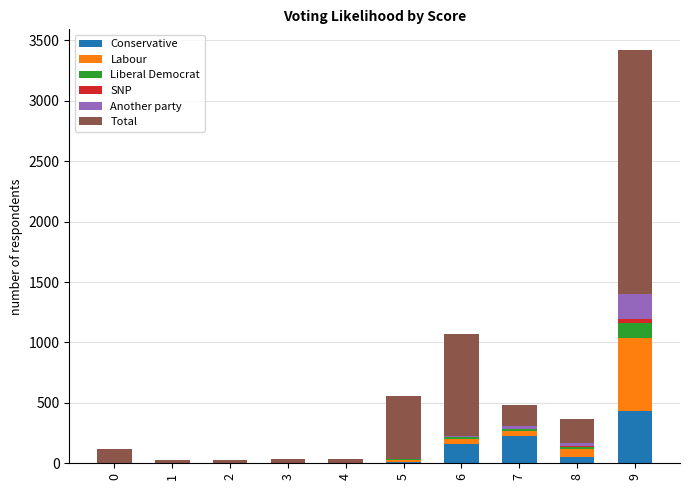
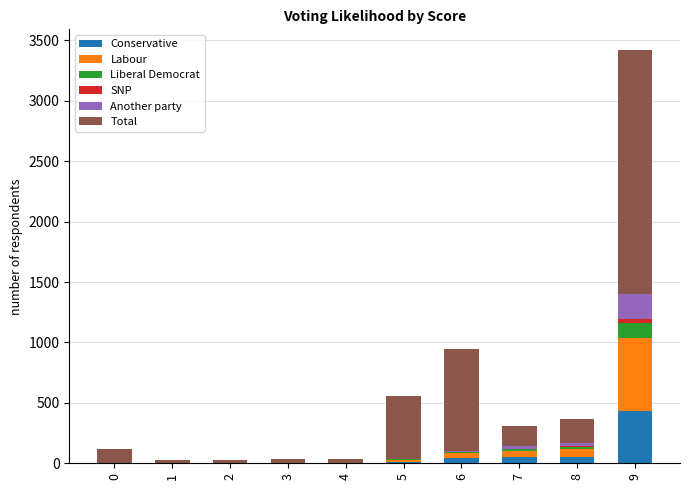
Conservative, 6: 160 -> 40
Conservative, 7: 220 -> 60
